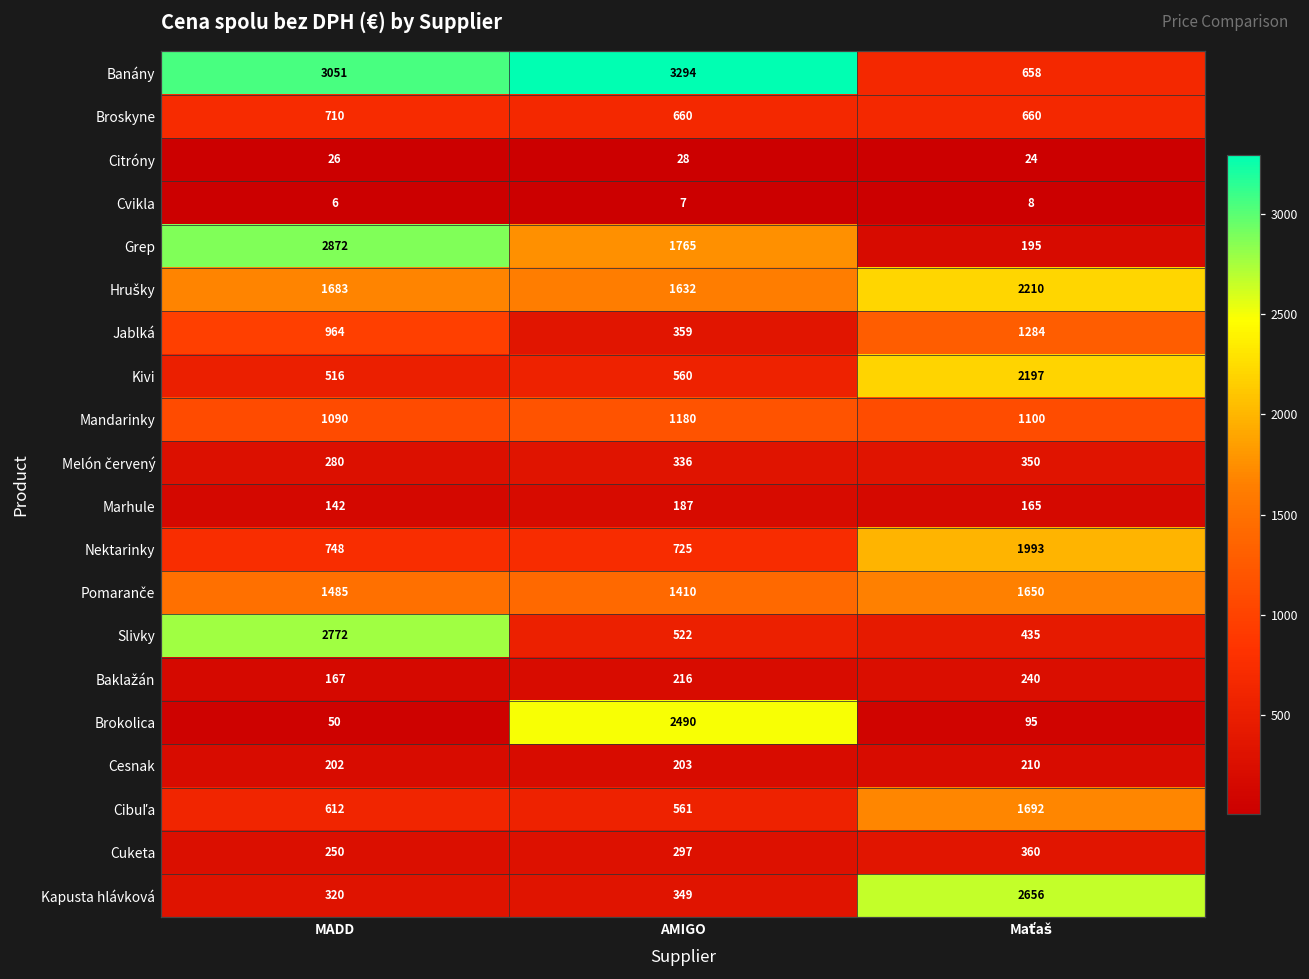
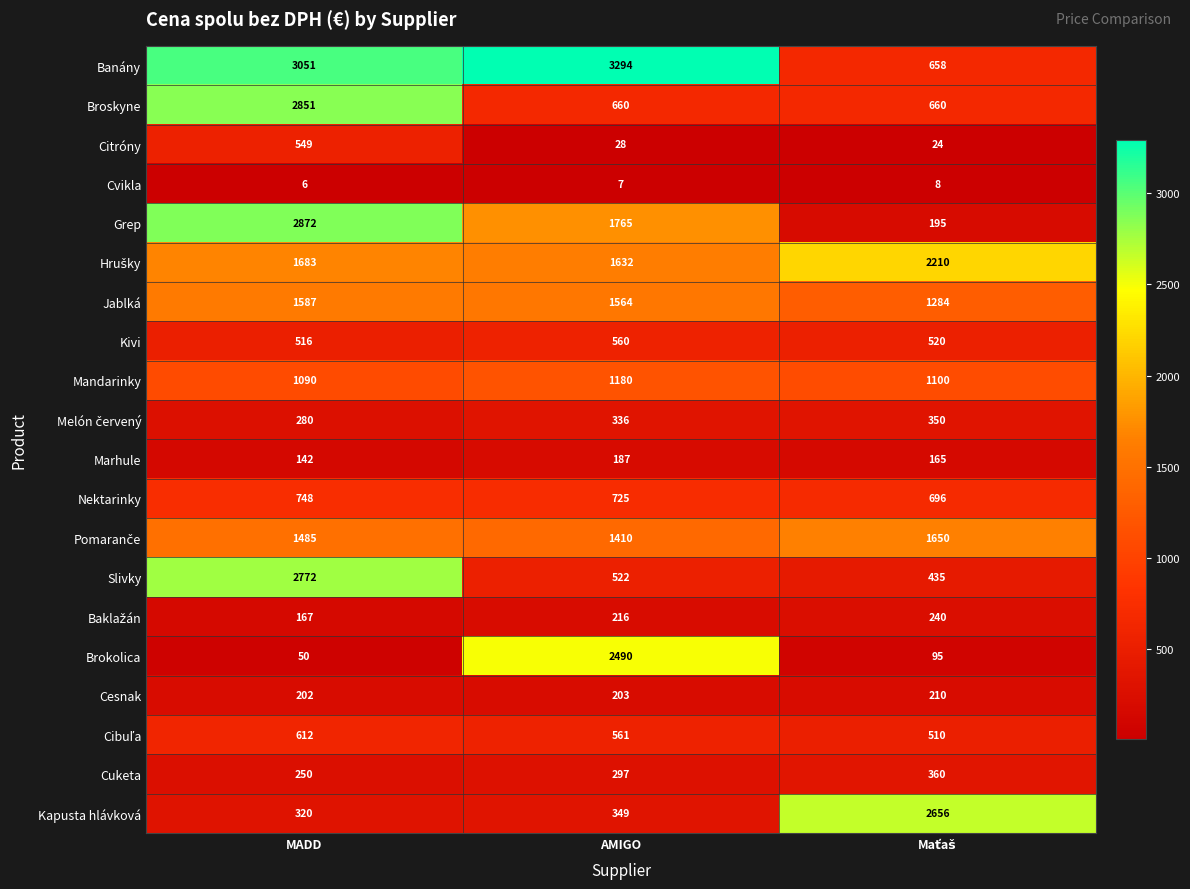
Broskyne, MADD: 710 -> 2851
Citróny, MADD: 26 -> 549
Jablká, MADD: 964 -> 1587
Jablká, AMIGO: 359 -> 1564
Kivi, Maťaš: 2197 -> 520
Nektarinky, Maťaš: 1993 -> 696
Cibuľa, Maťaš: 1692 -> 510
